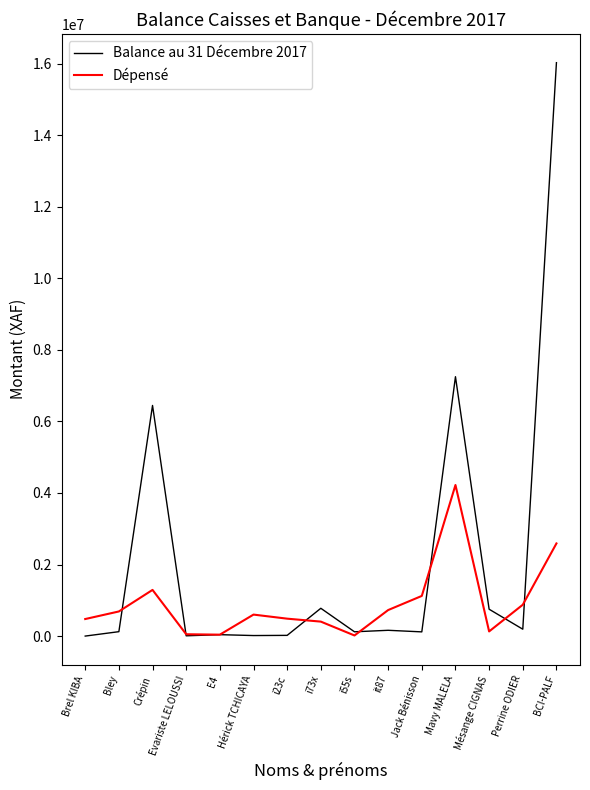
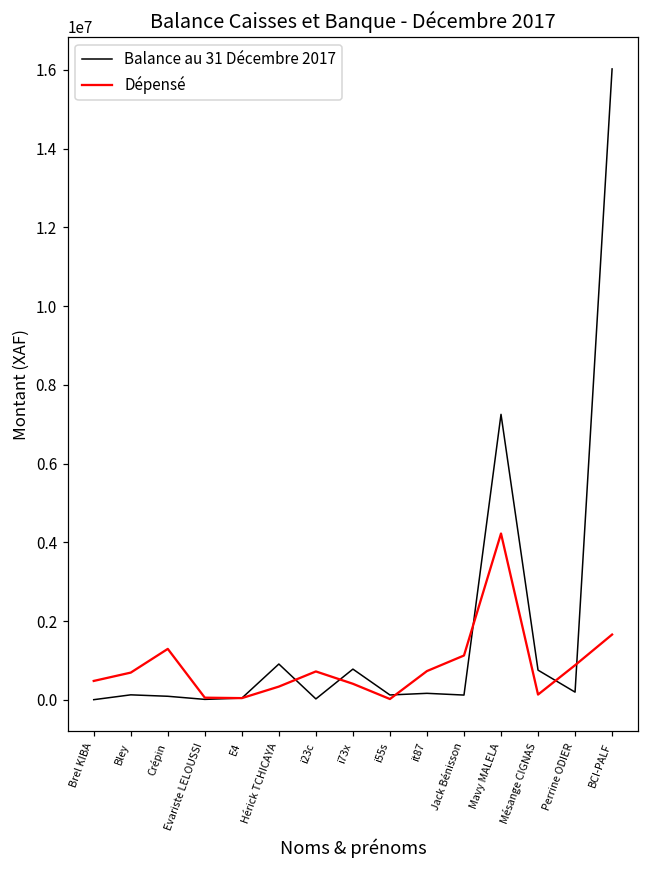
Balance au 31 Décembre 2017, Crépin: 6400000 -> 100000
Balance au 31 Décembre 2017, Hérick TCHICAYA: 0 -> 900000
Dépensé, Hérick TCHICAYA: 600000 -> 300000
Dépensé, i23c: 500000 -> 700000
Dépensé, BCI-PALF: 2600000 -> 1700000
